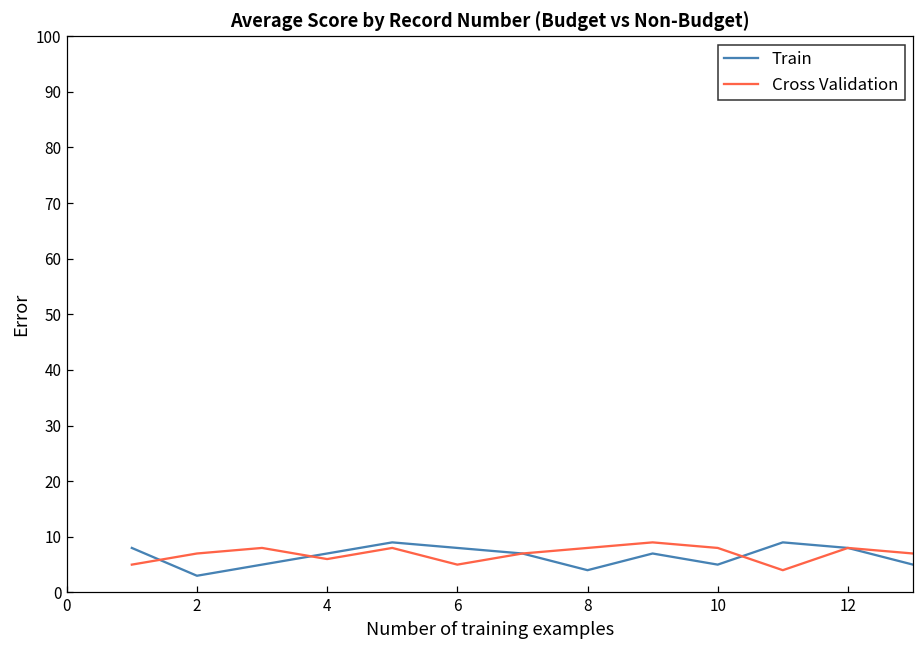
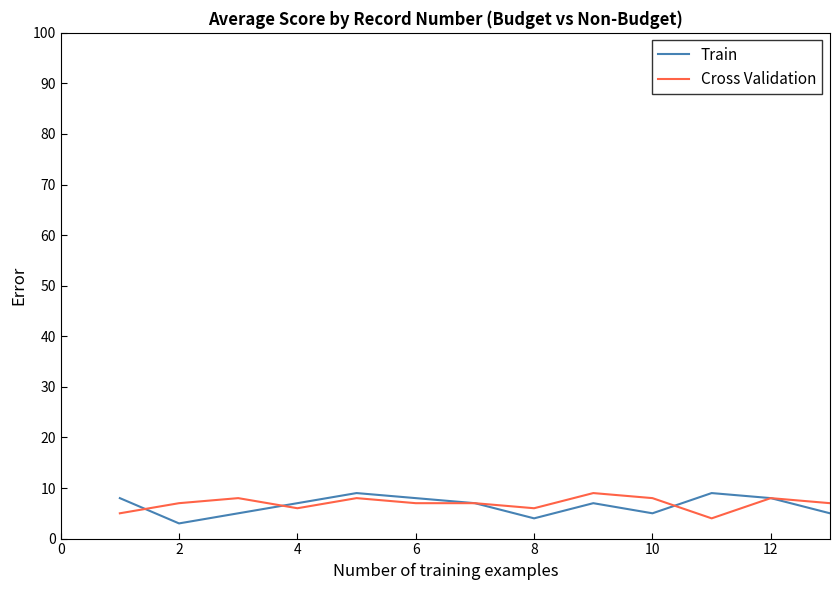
Cross Validation, 6: 5 -> 7
Cross Validation, 8: 8 -> 6
